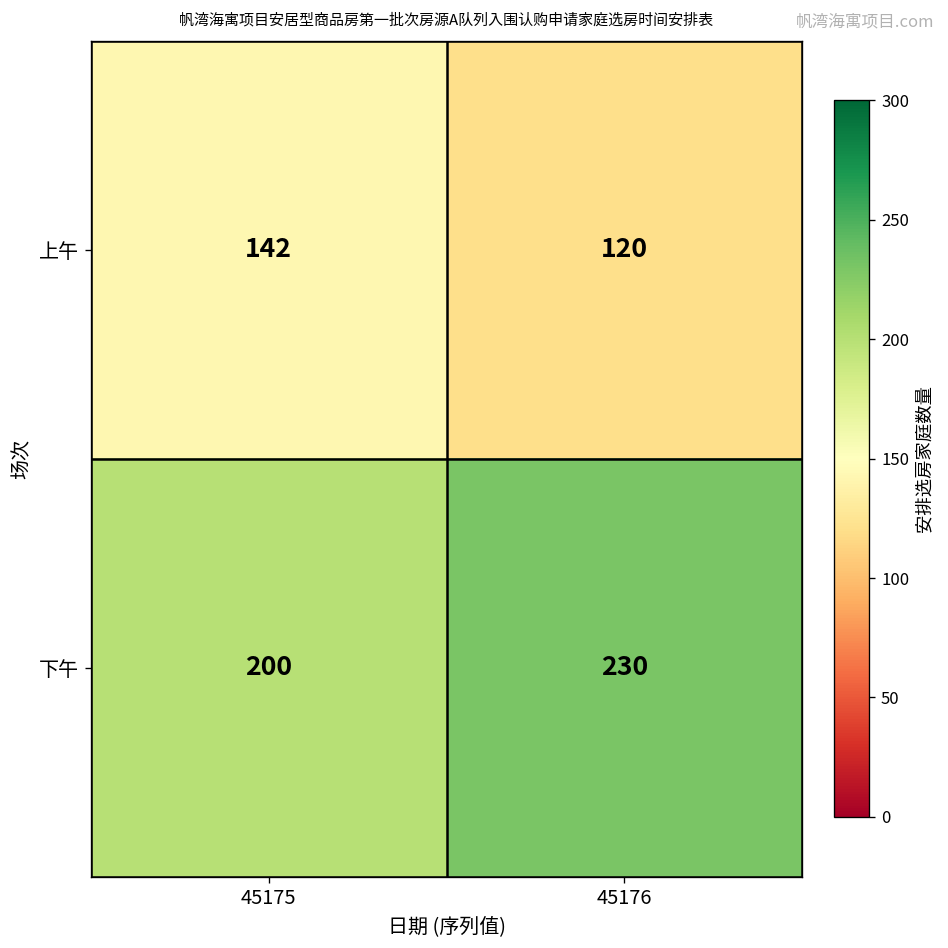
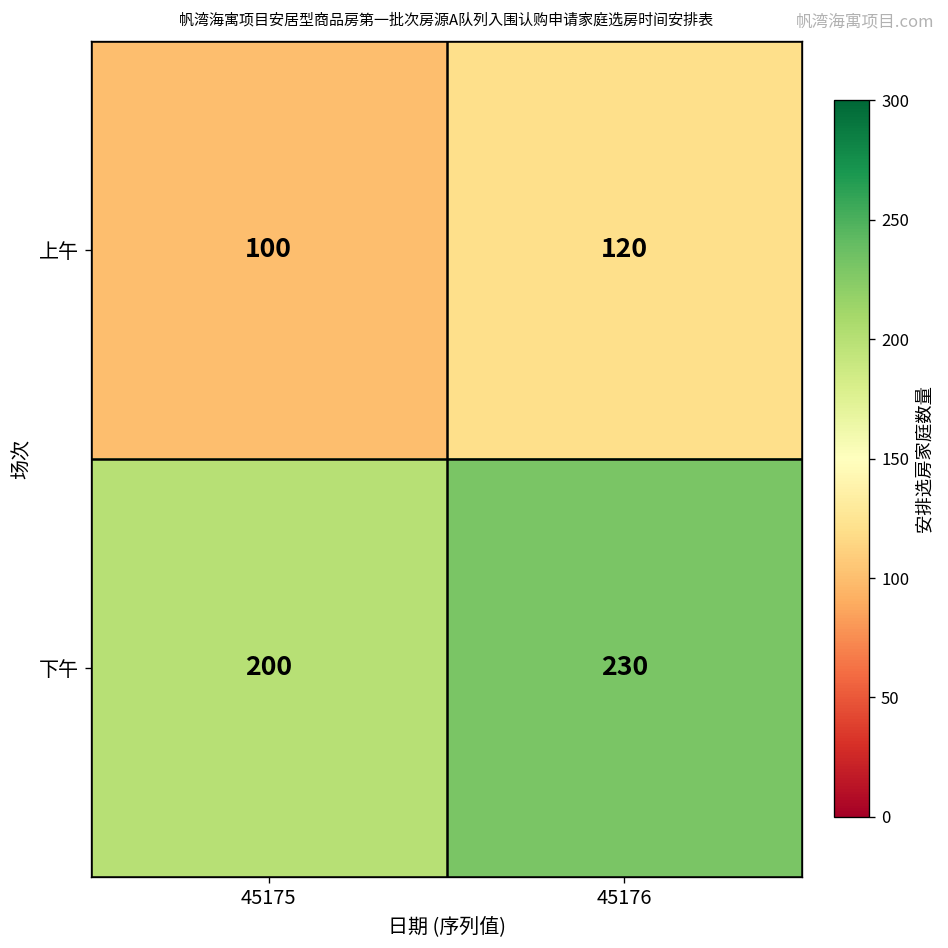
上午, 45175: 142 -> 100
